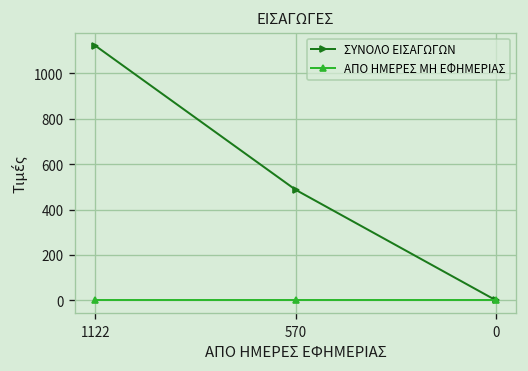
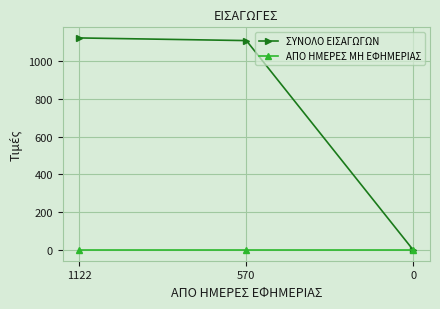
ΣΥΝΟΛΟ ΕΙΣΑΓΩΓΩΝ, 570: 490 -> 1110
